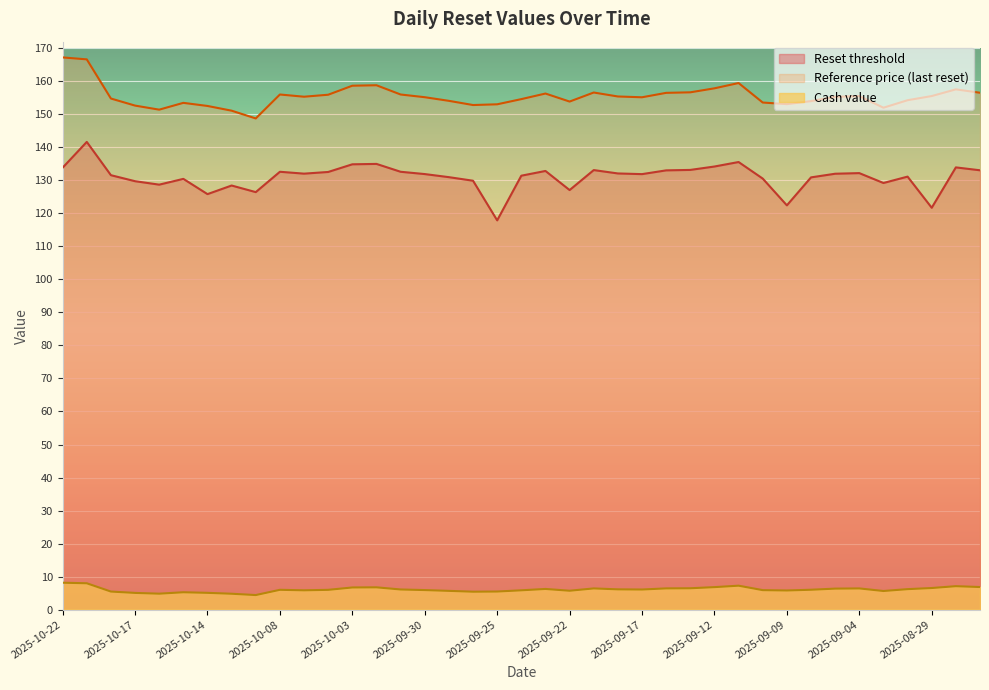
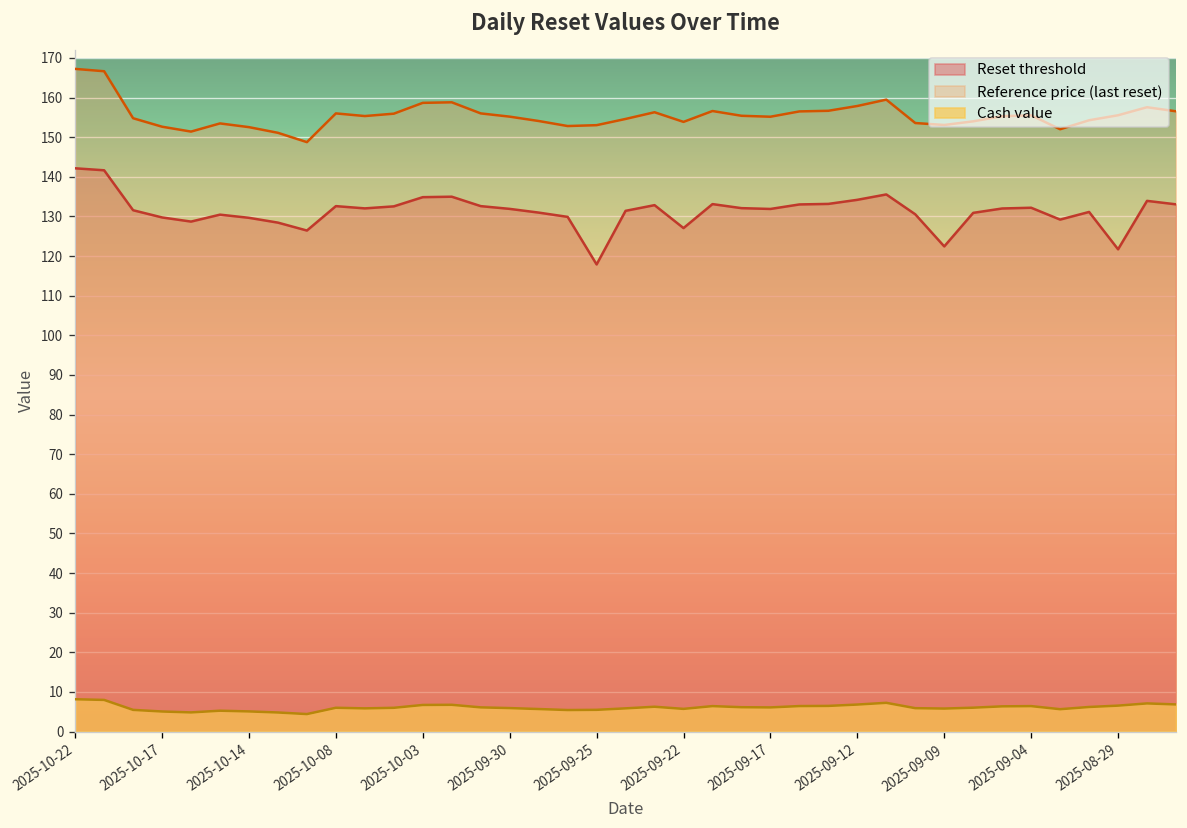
Reset threshold, 2025-10-22: 134 -> 142
Reset threshold, 2025-10-14: 126 -> 130
